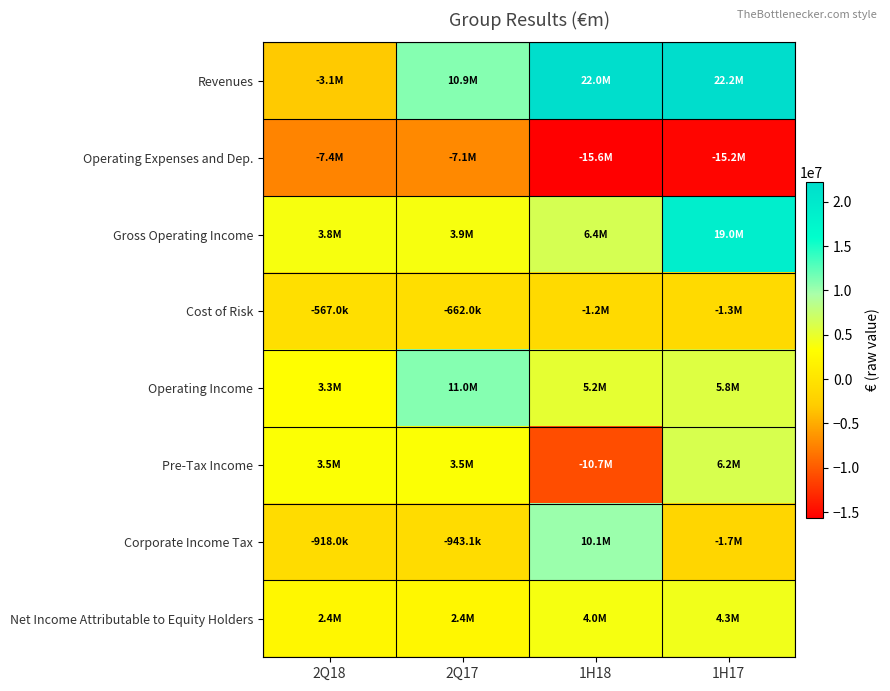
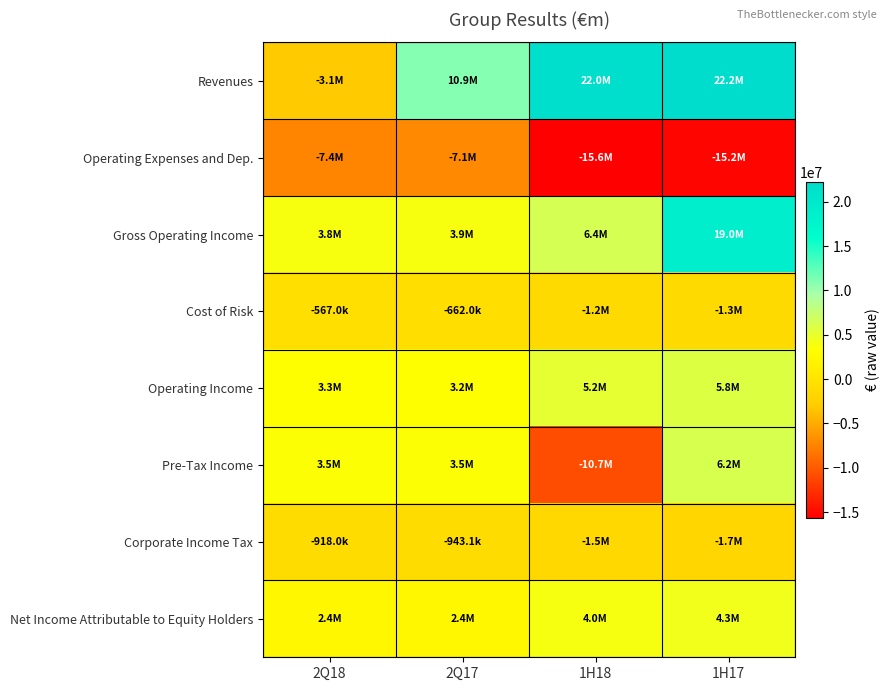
Operating Income, 2Q17: 11.0M -> 3.2M
Corporate Income Tax, 1H18: 10.1M -> -1.5M
